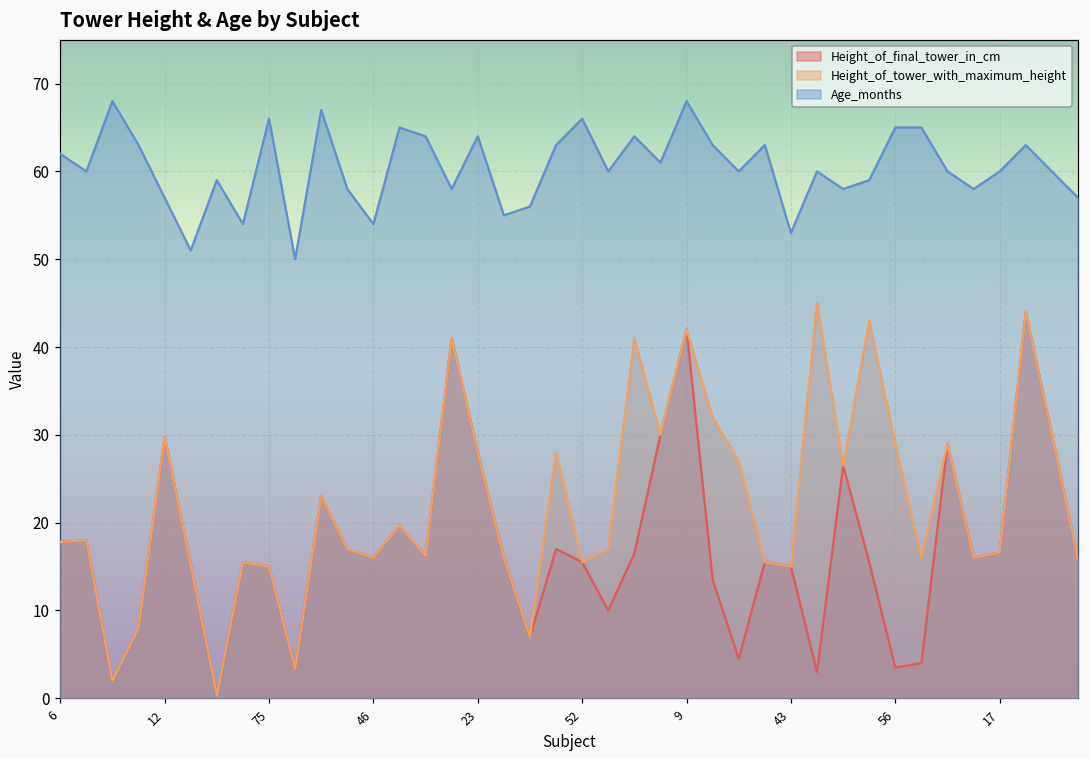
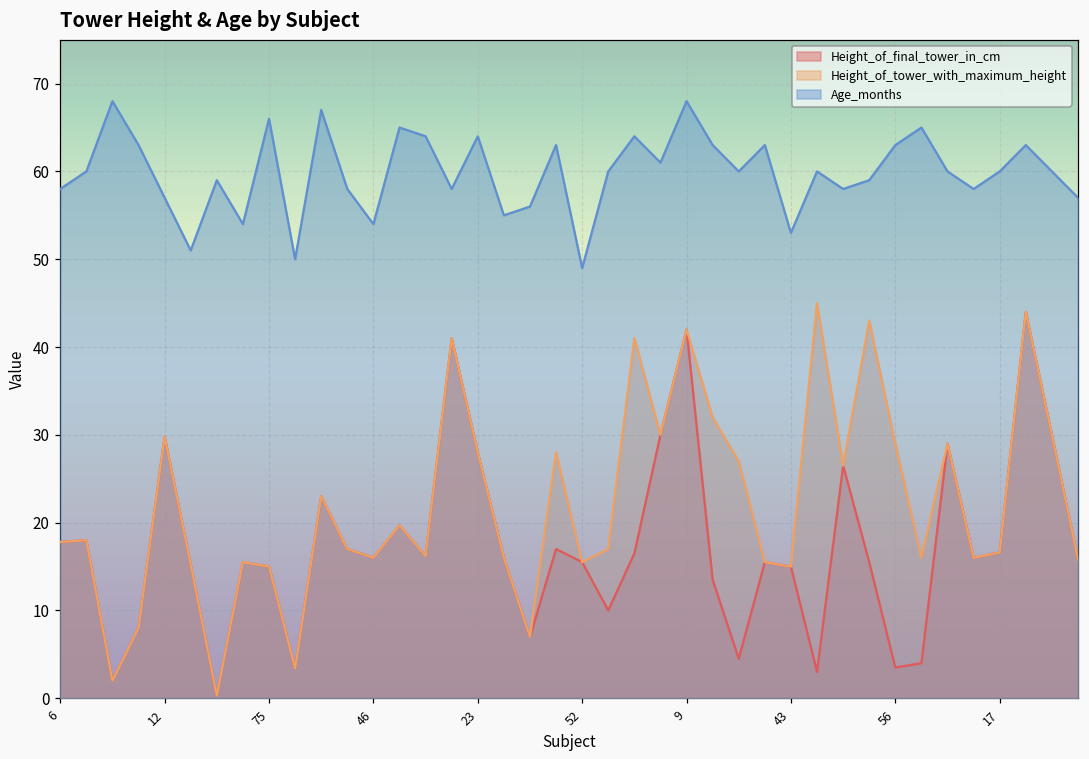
Age_months, 6: 62 -> 58
Age_months, 52: 66 -> 49
Age_months, 56: 65 -> 63
